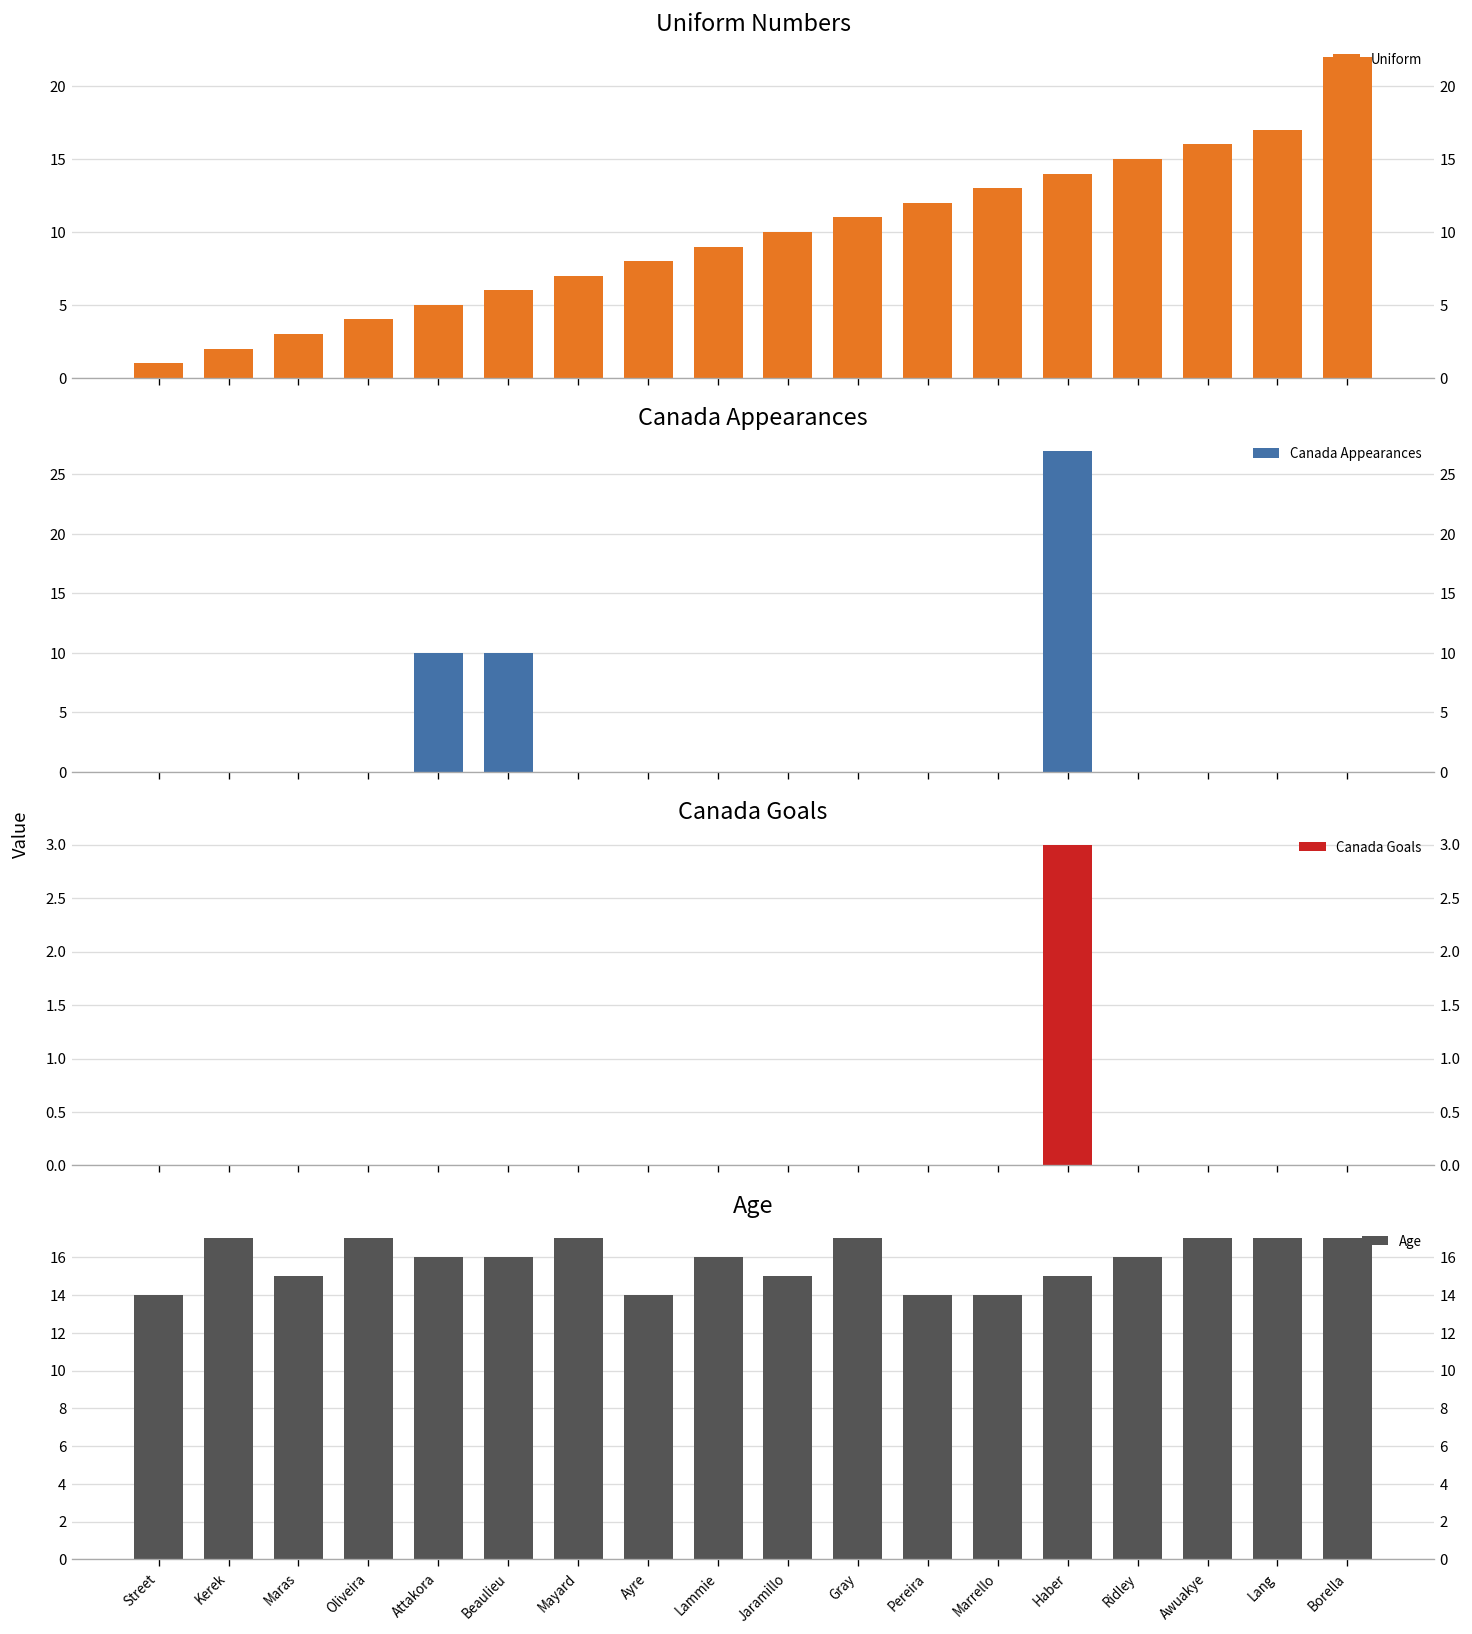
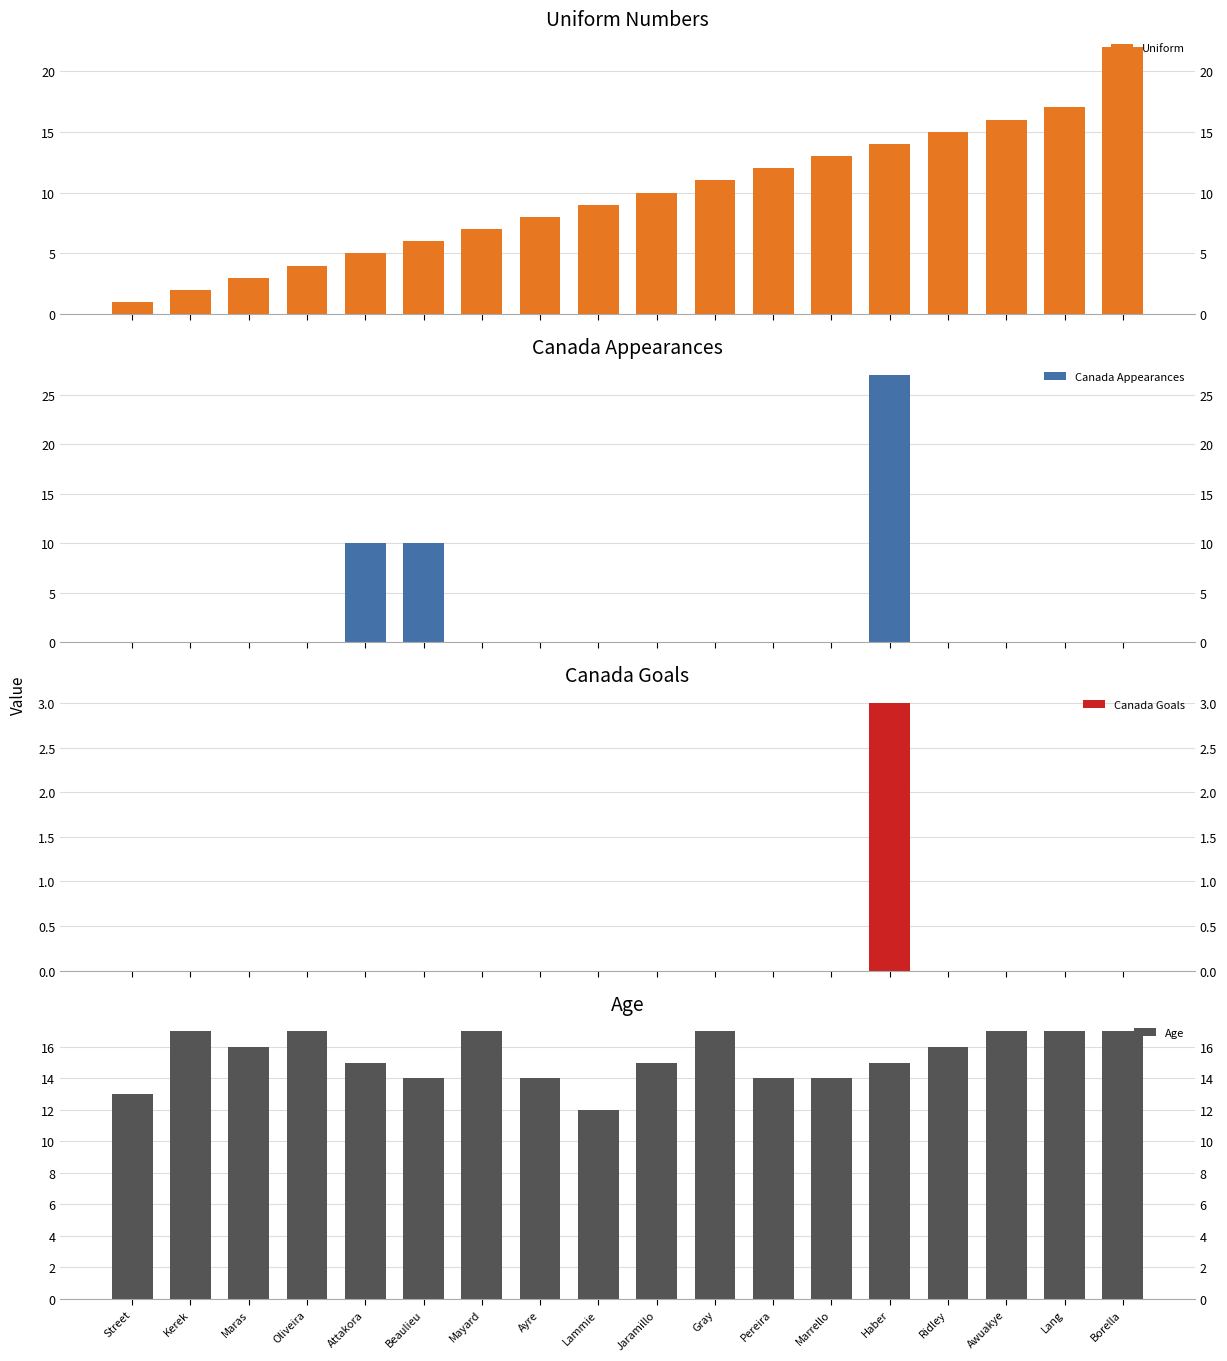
Age, Street: 14 -> 13
Age, Maras: 15 -> 16
Age, Attakora: 16 -> 15
Age, Beaulieu: 16 -> 14
Age, Lammie: 16 -> 12
